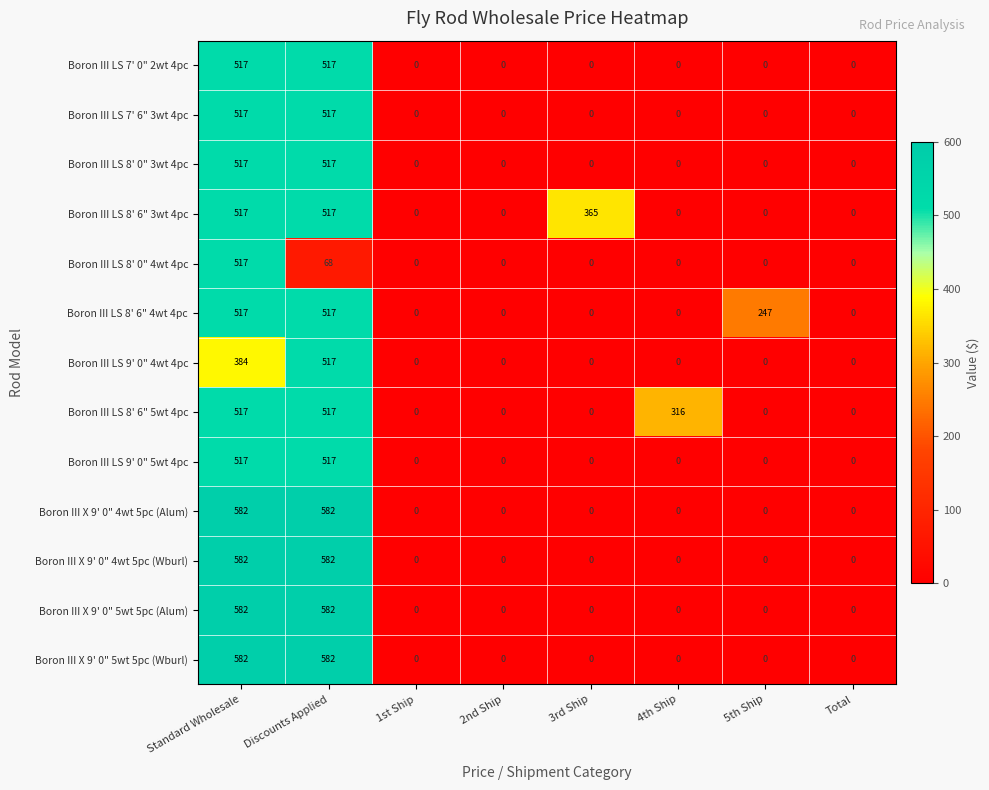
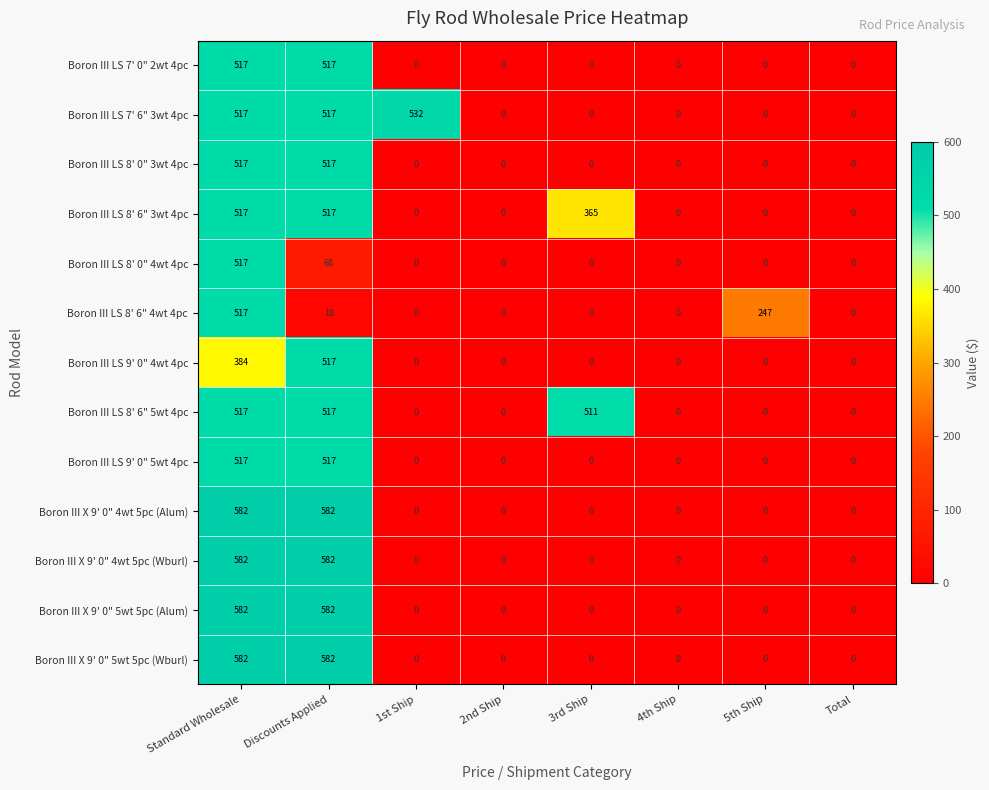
Boron III LS 7' 6" 3wt 4pc, 1st Ship: 0 -> 532
Boron III LS 8' 6" 4wt 4pc, Discounts Applied: 517 -> 18
Boron III LS 8' 6" 5wt 4pc, 3rd Ship: 0 -> 511
Boron III LS 8' 6" 5wt 4pc, 4th Ship: 316 -> 0
